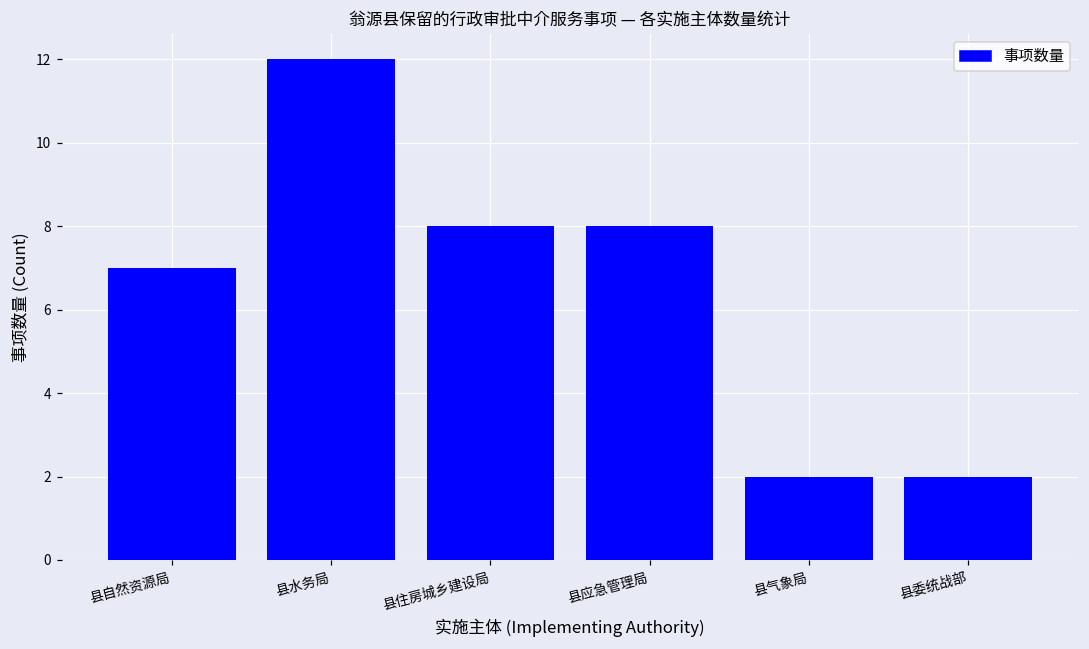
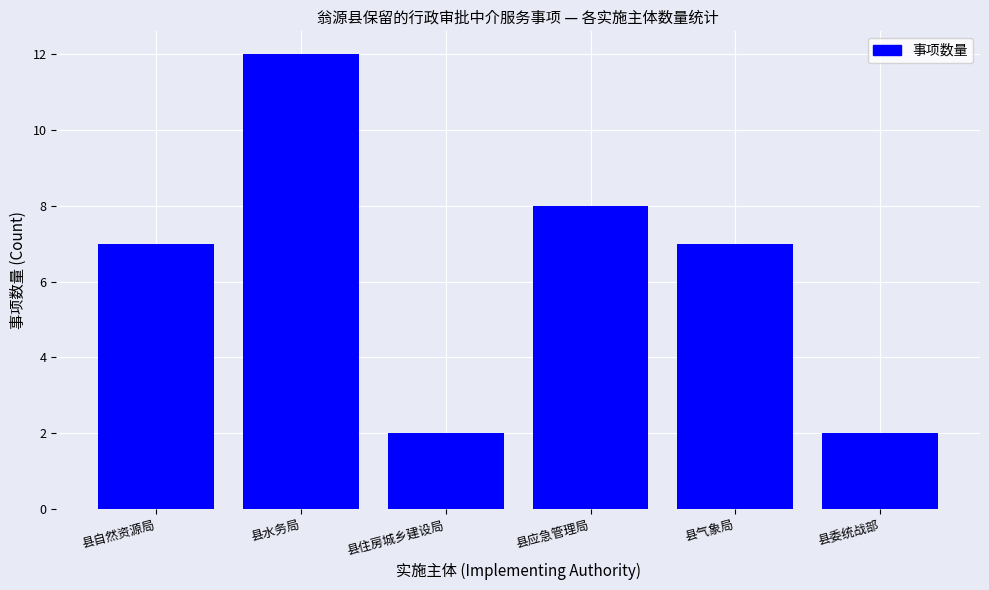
县住房城乡建设局: 8 -> 2
县气象局: 2 -> 7
